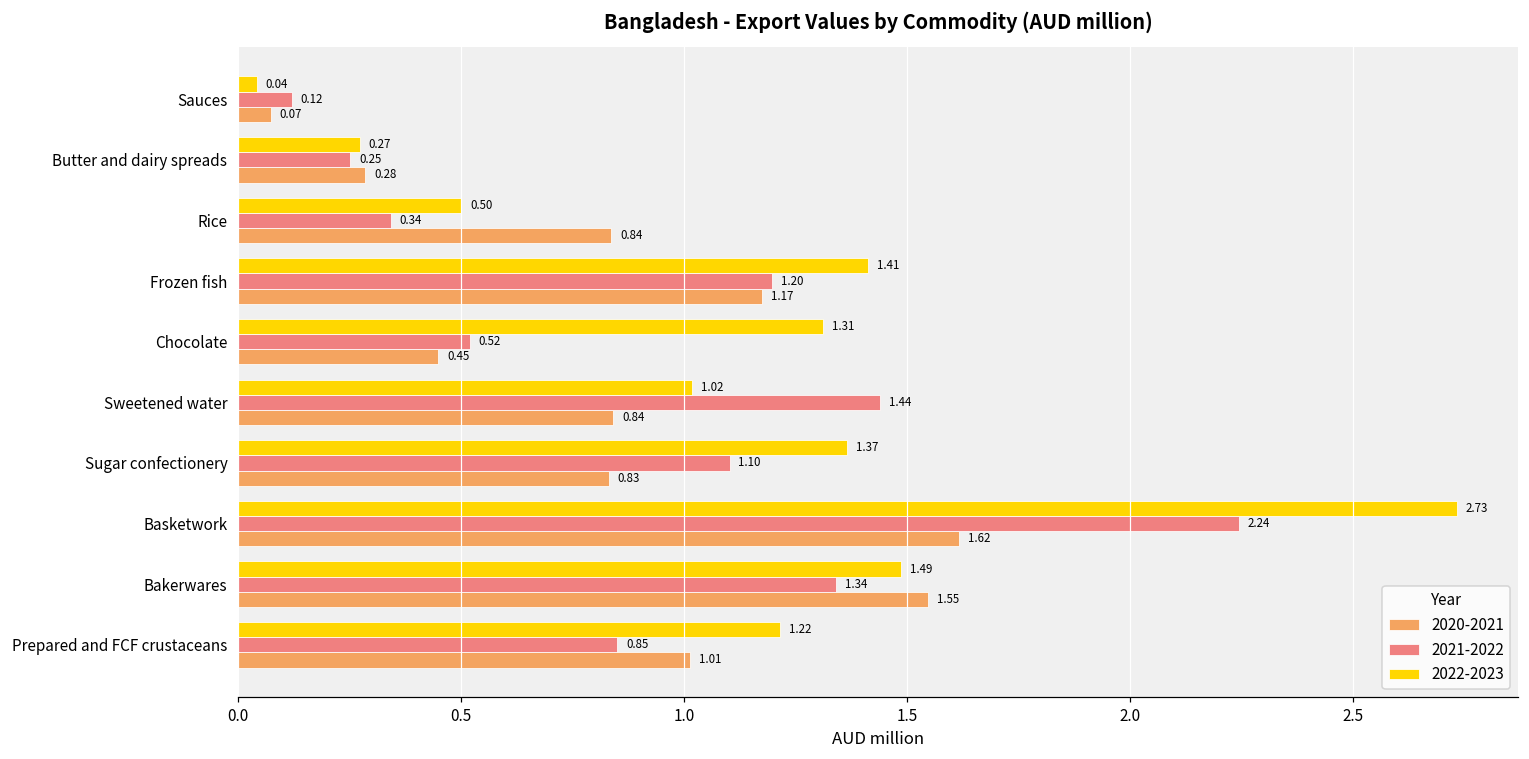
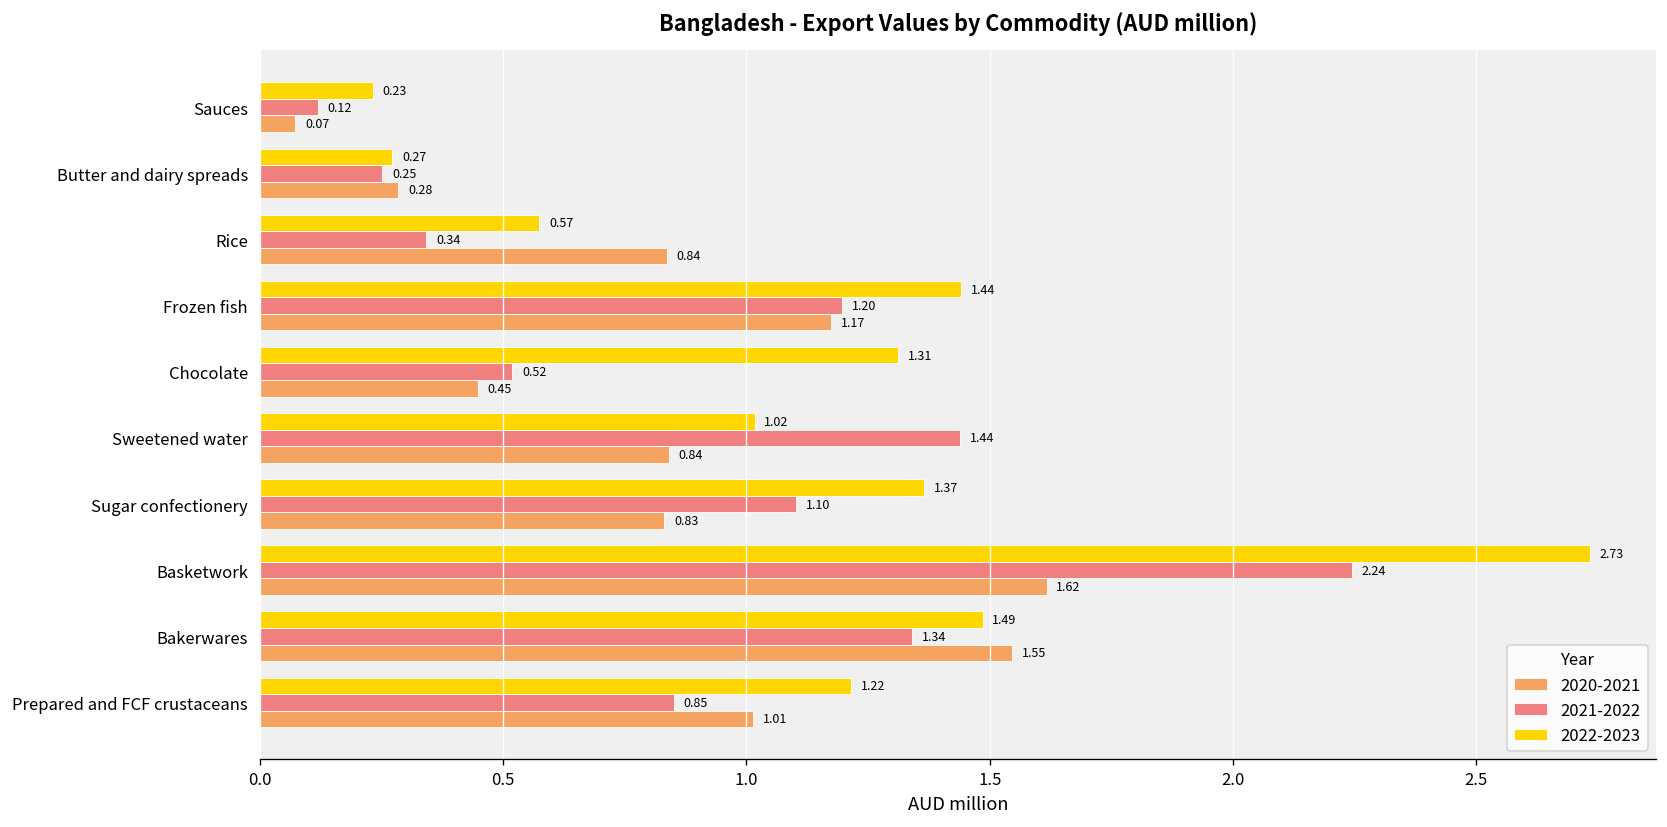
2022-2023, Sauces: 0.04 -> 0.23
2022-2023, Rice: 0.50 -> 0.57
2022-2023, Frozen fish: 1.41 -> 1.44
